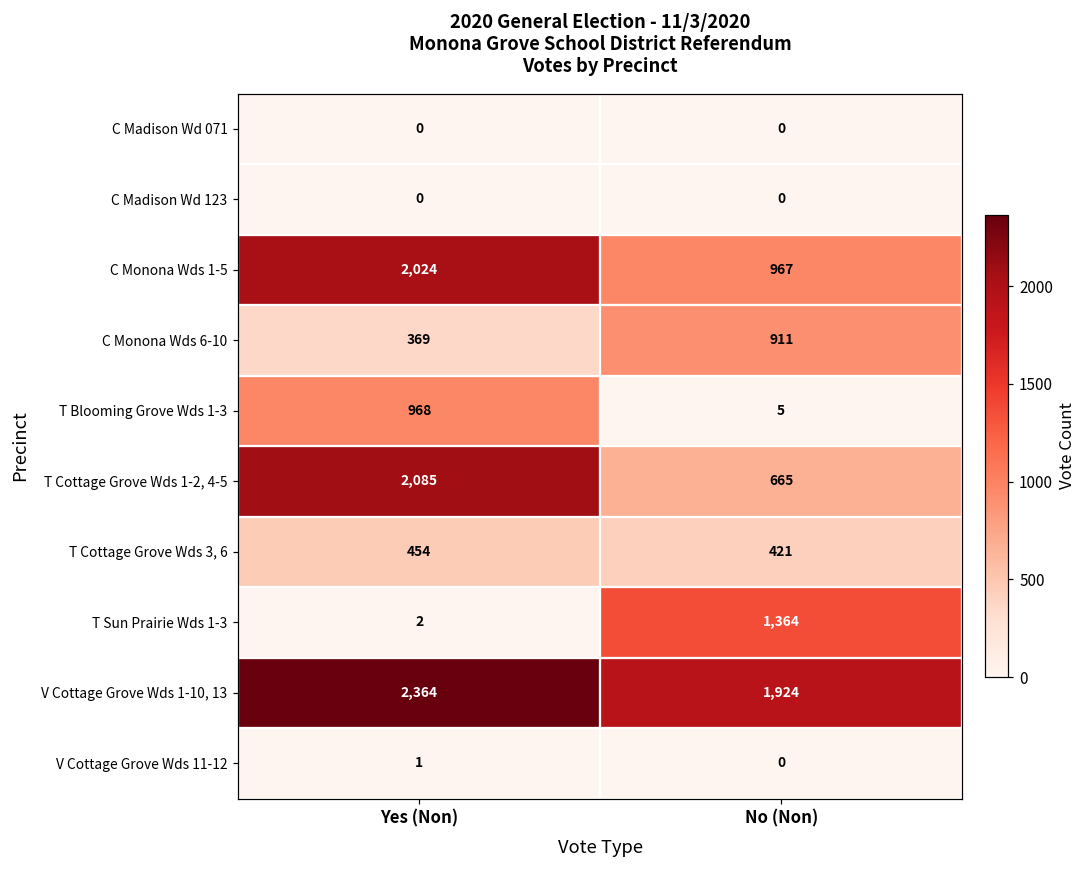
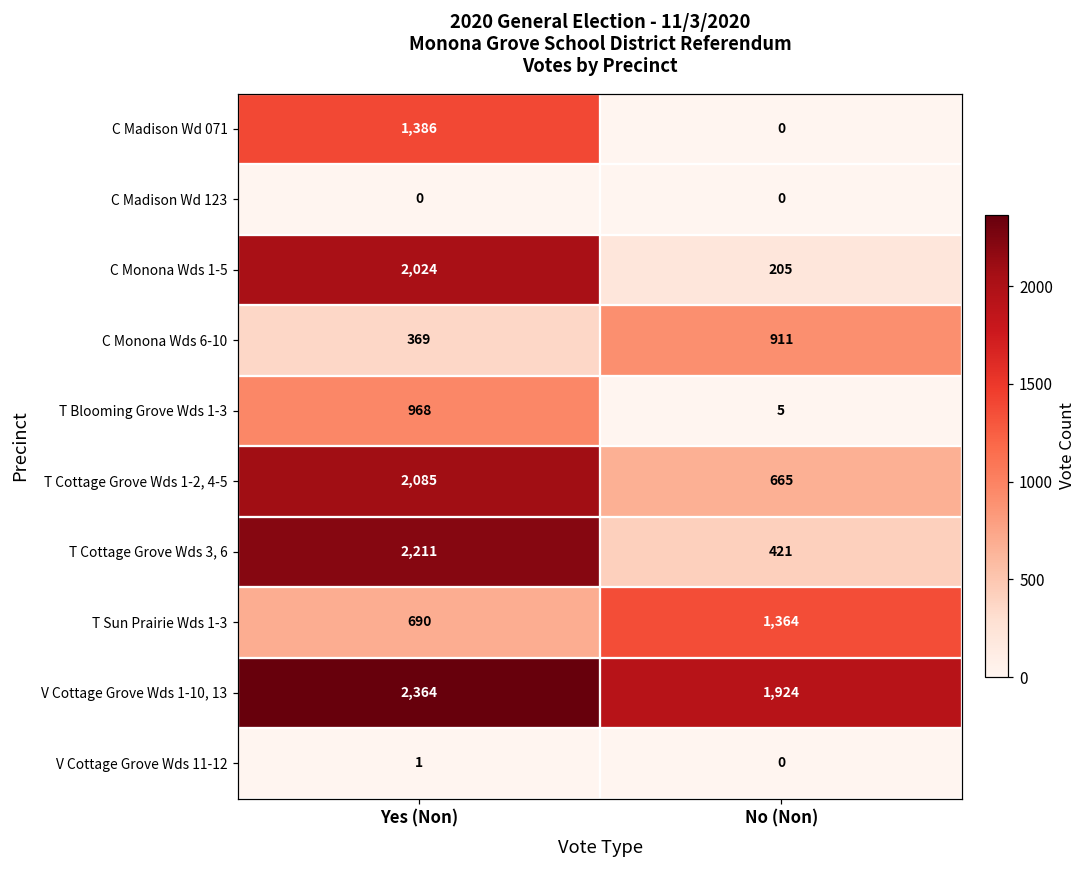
C Madison Wd 071, Yes (Non): 0 -> 1,386
C Monona Wds 1-5, No (Non): 967 -> 205
T Cottage Grove Wds 3, 6, Yes (Non): 454 -> 2,211
T Sun Prairie Wds 1-3, Yes (Non): 2 -> 690
